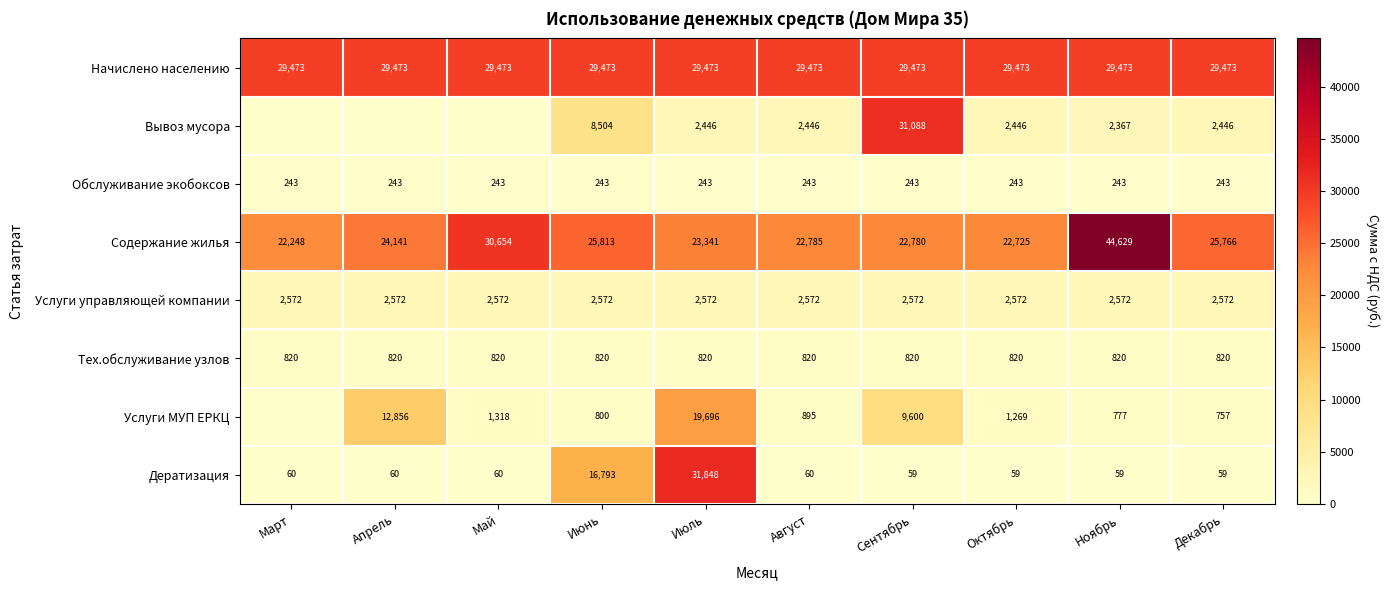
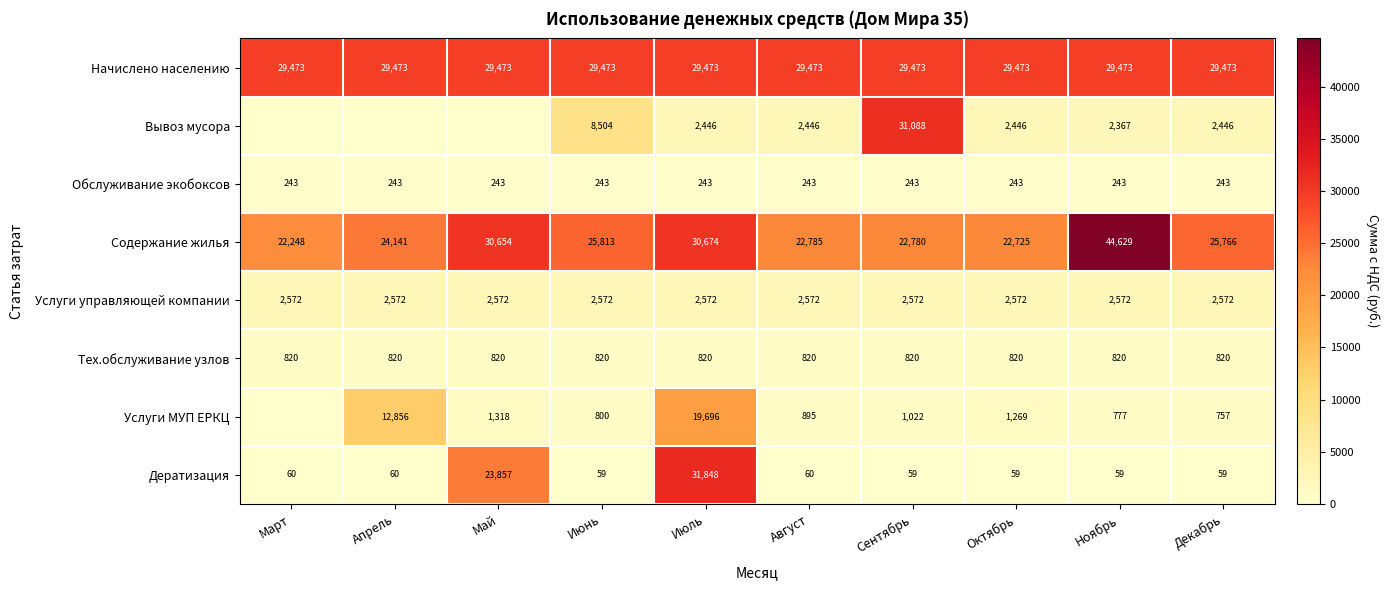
Содержание жилья, Июль: 23,341 -> 30,674
Услуги МУП ЕРКЦ, Сентябрь: 9,600 -> 1,022
Дератизация, Май: 60 -> 23,857
Дератизация, Июнь: 16,793 -> 59
